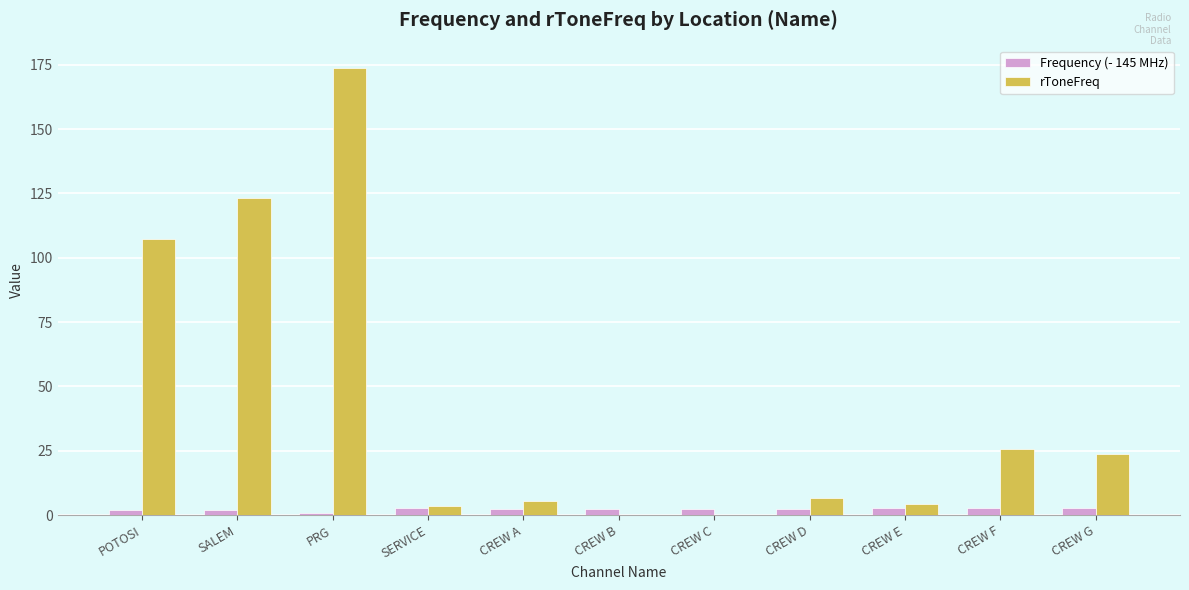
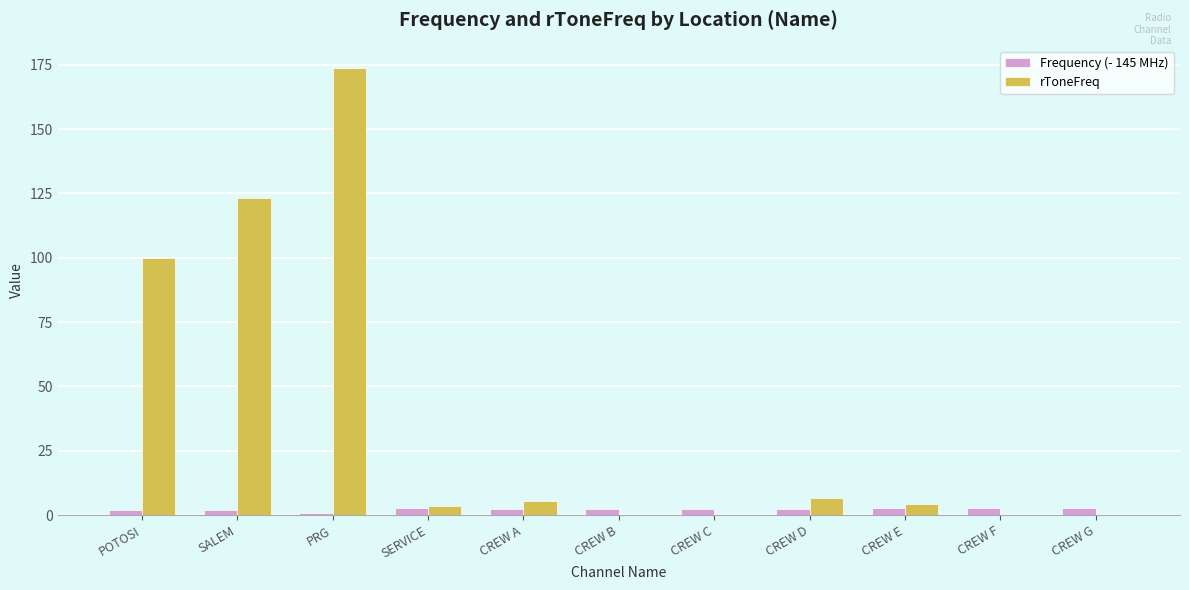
rToneFreq, POTOSI: 107 -> 100
rToneFreq, CREW F: 26 -> 0
rToneFreq, CREW G: 24 -> 0
